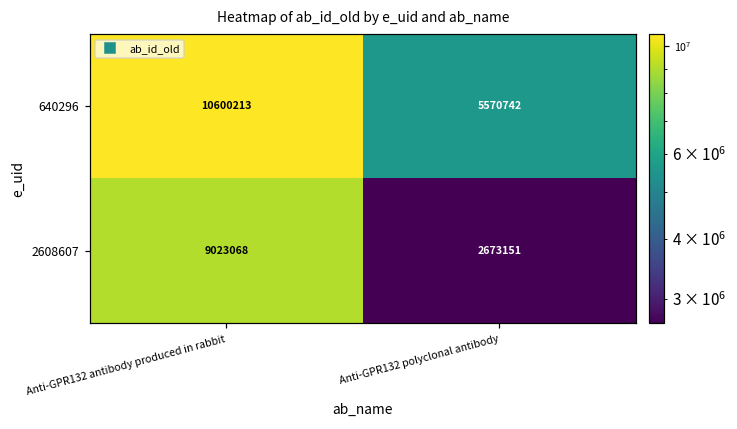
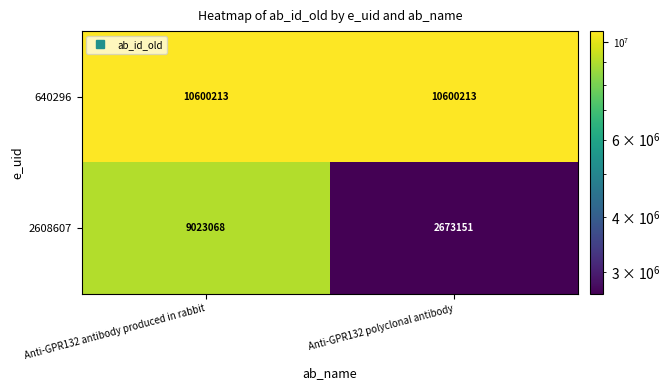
640296, Anti-GPR132 polyclonal antibody: 5570742 -> 10600213
